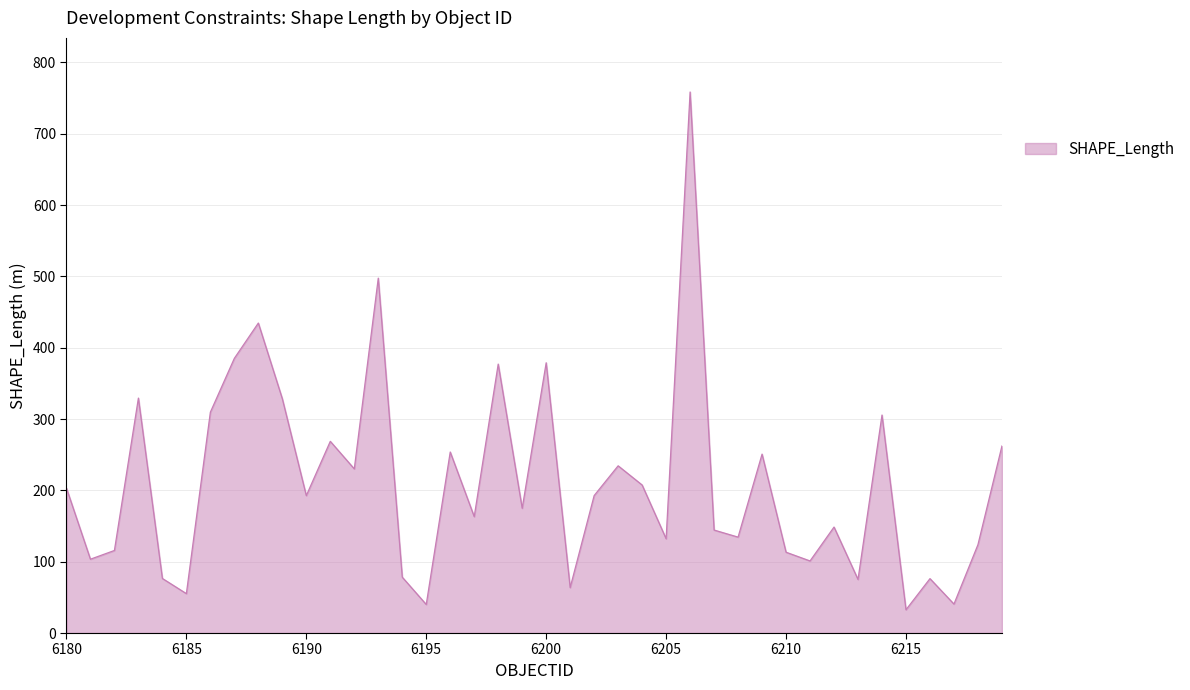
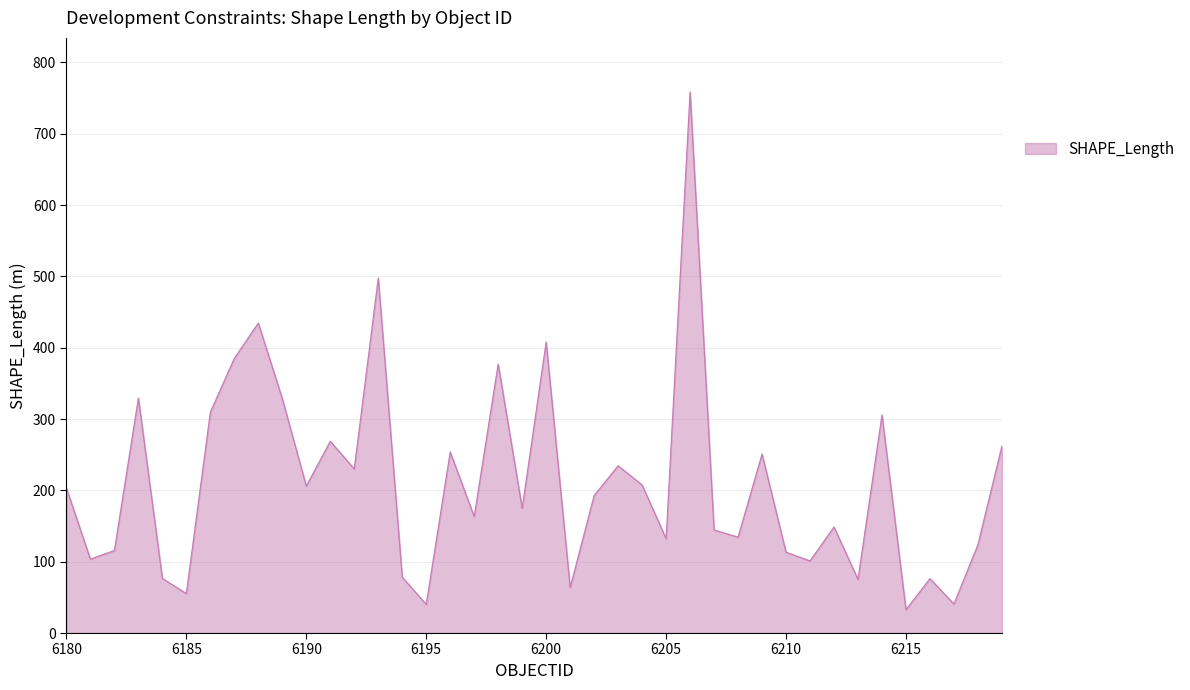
6190: 190 -> 210
6200: 380 -> 410
